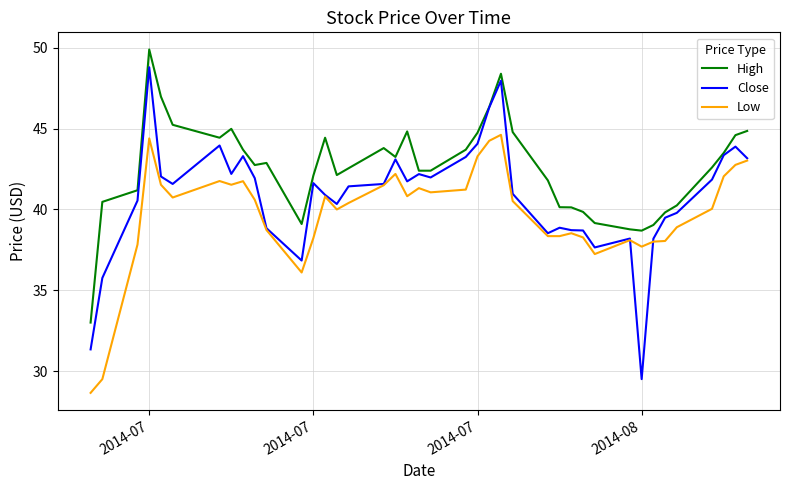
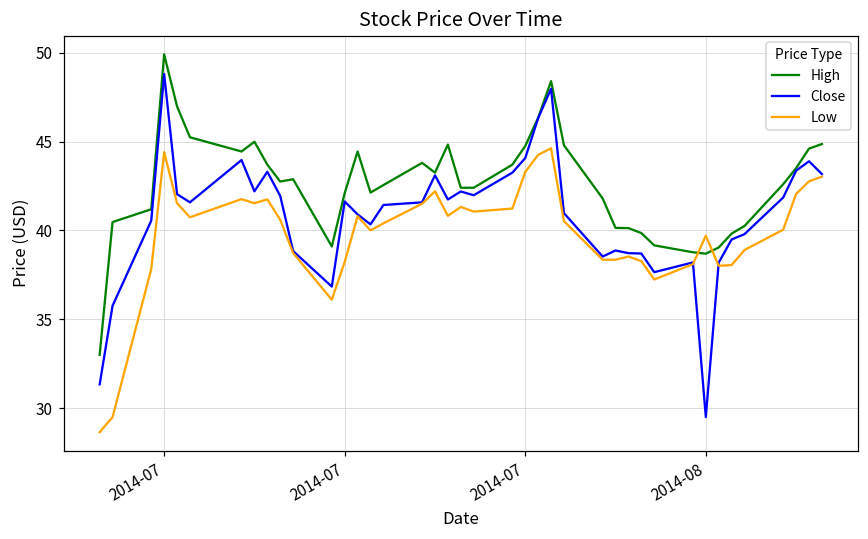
Low, 2014-08: 37.7 -> 39.7
